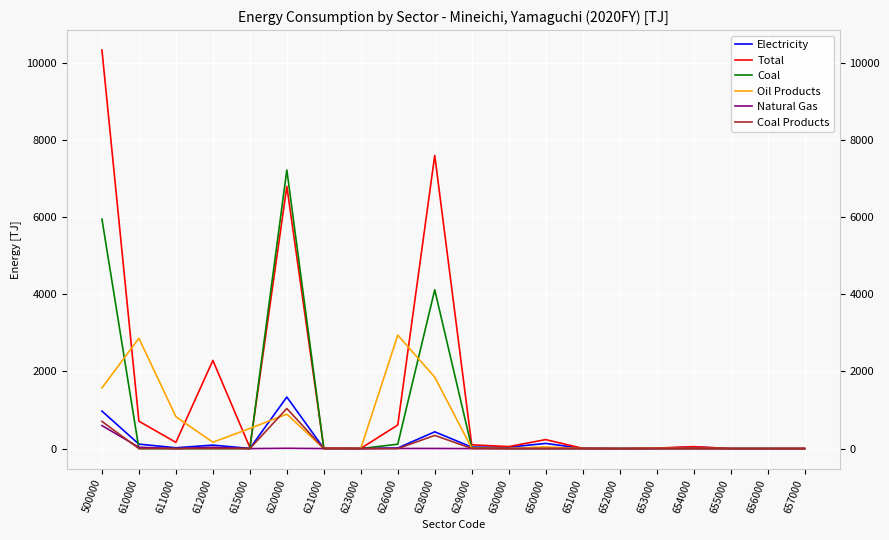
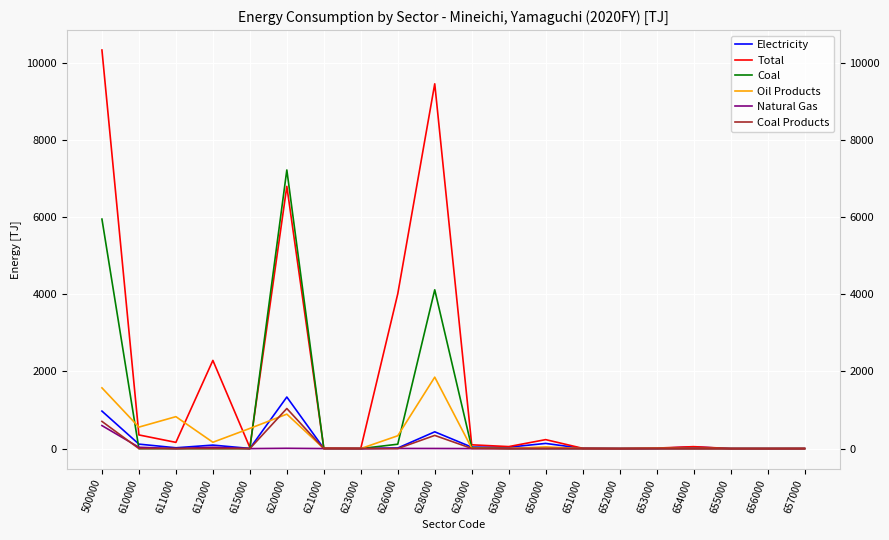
Total, 610000: 700 -> 400
Oil Products, 610000: 2900 -> 600
Total, 626000: 600 -> 4000
Oil Products, 626000: 2900 -> 300
Total, 628000: 7600 -> 9500
